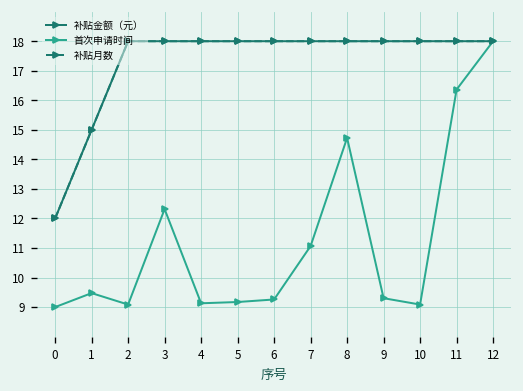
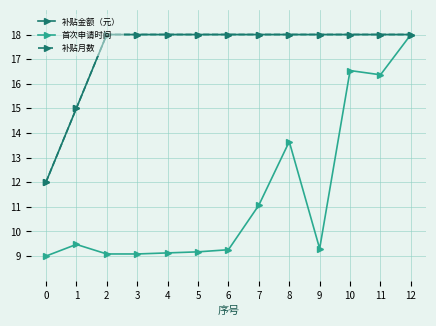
首次申请时间, 3: 12.3 -> 9.1
首次申请时间, 8: 14.7 -> 13.7
首次申请时间, 10: 9.1 -> 16.5
